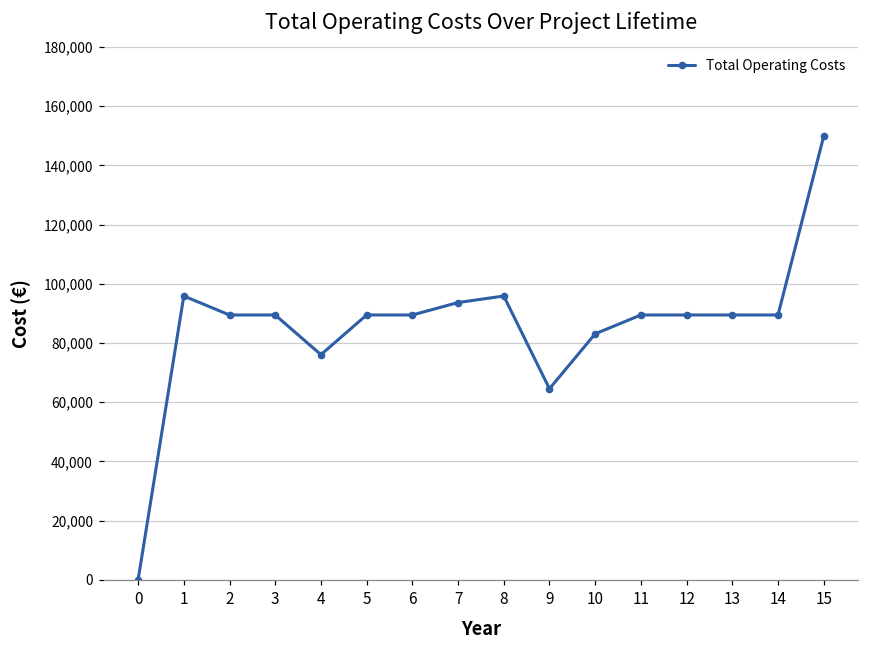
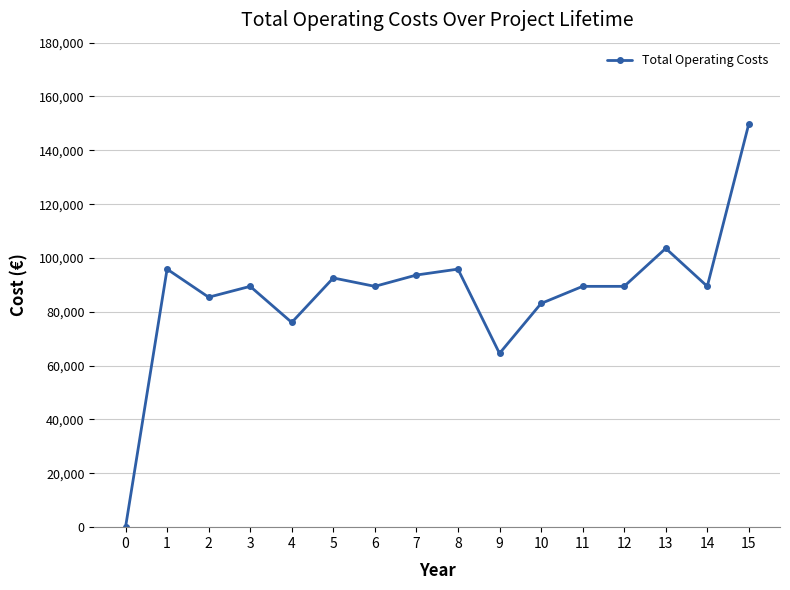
2: 89,000 -> 85,000
5: 89,000 -> 93,000
13: 89,000 -> 104,000
